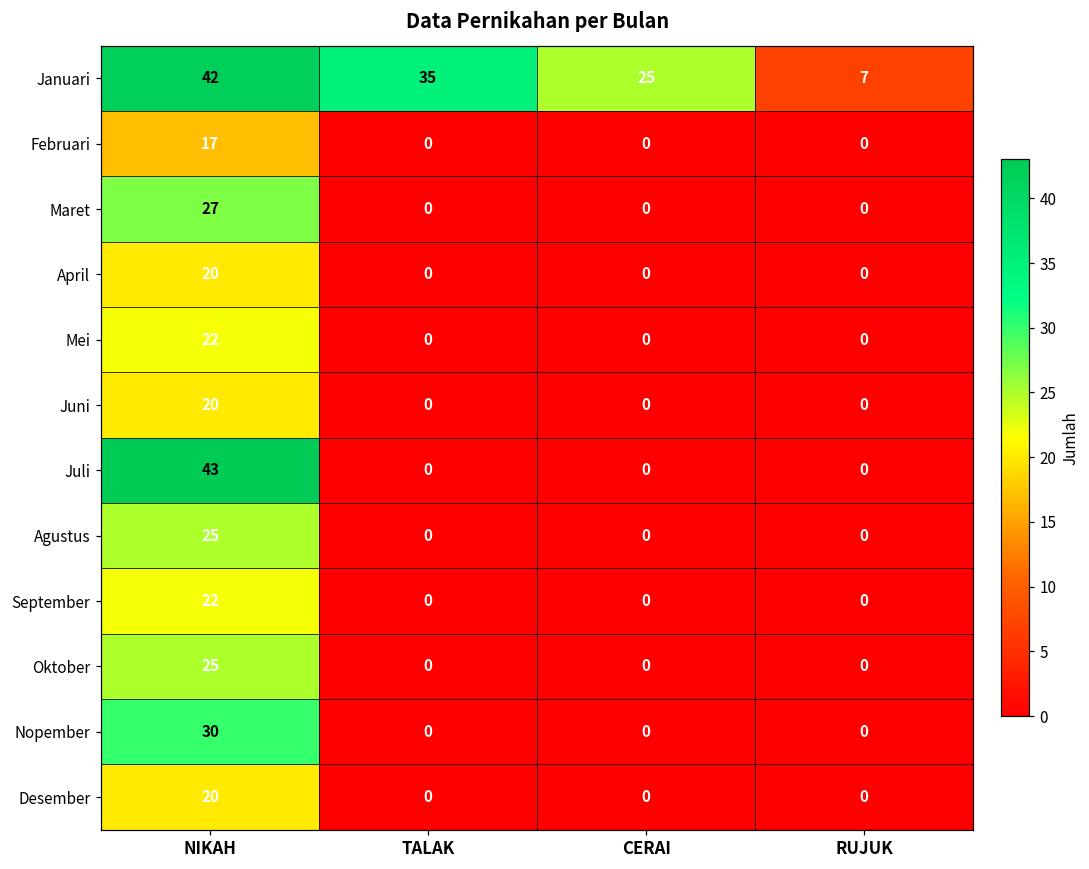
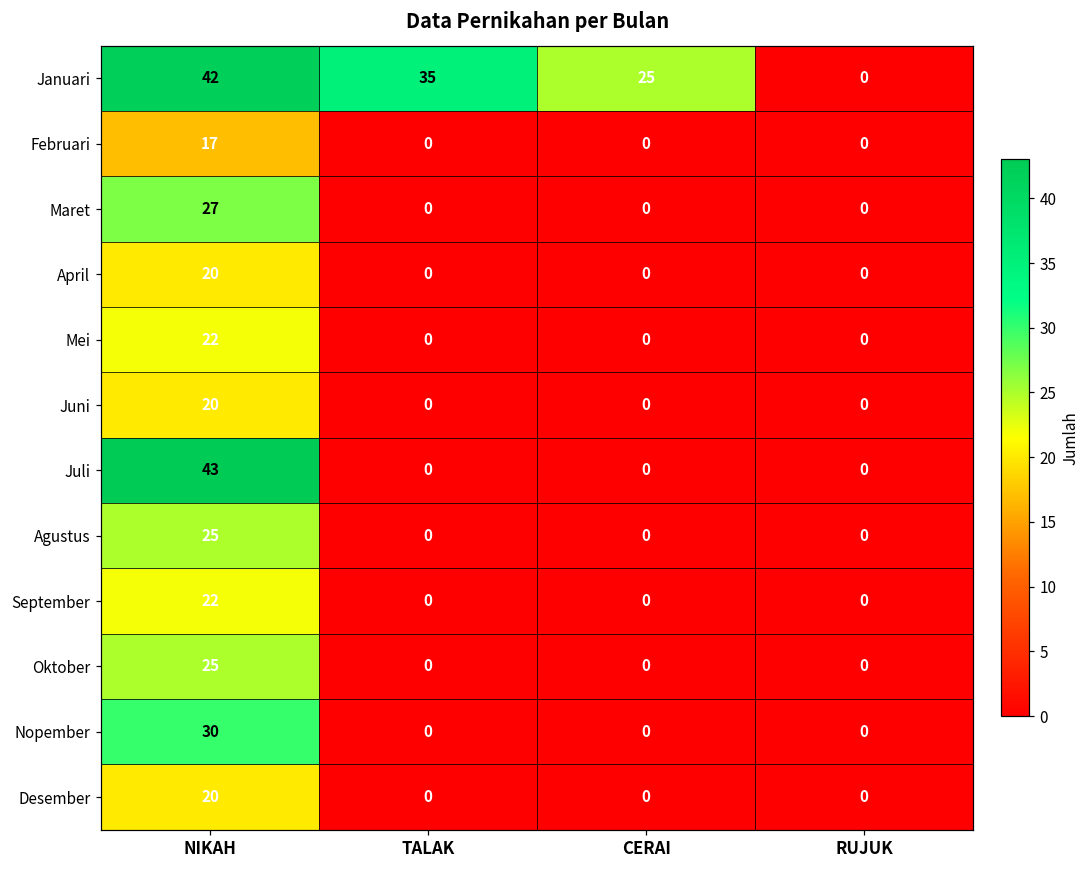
Januari, RUJUK: 7 -> 0
